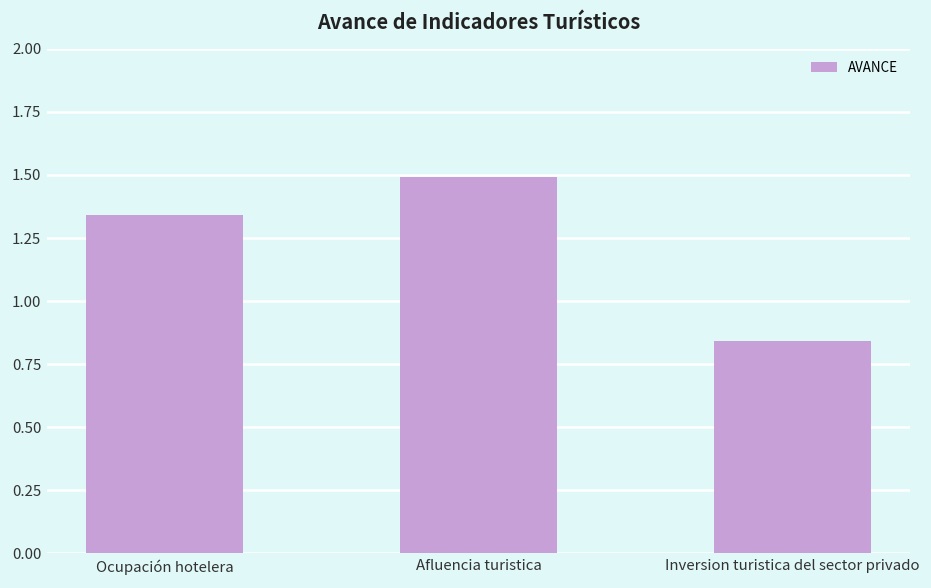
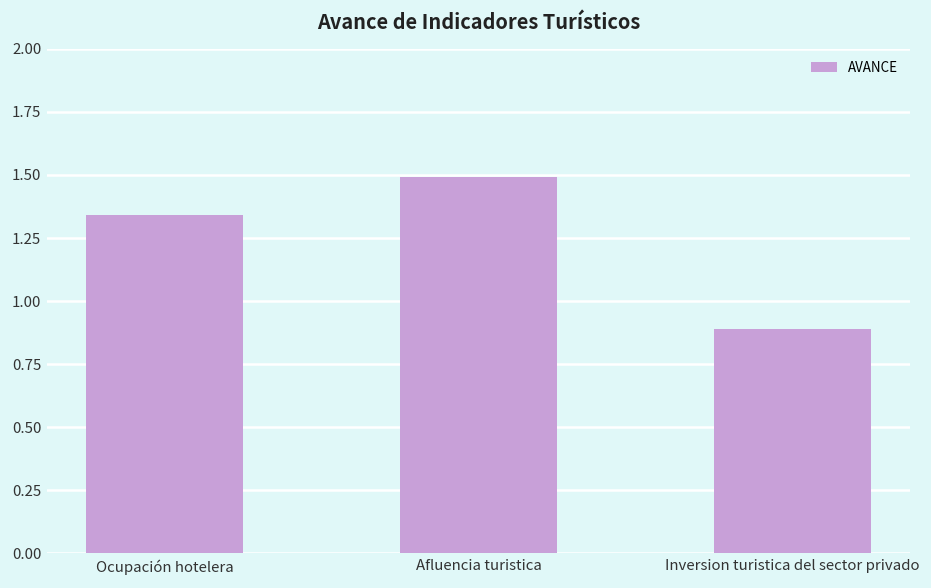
Inversion turistica del sector privado: 0.84 -> 0.89
